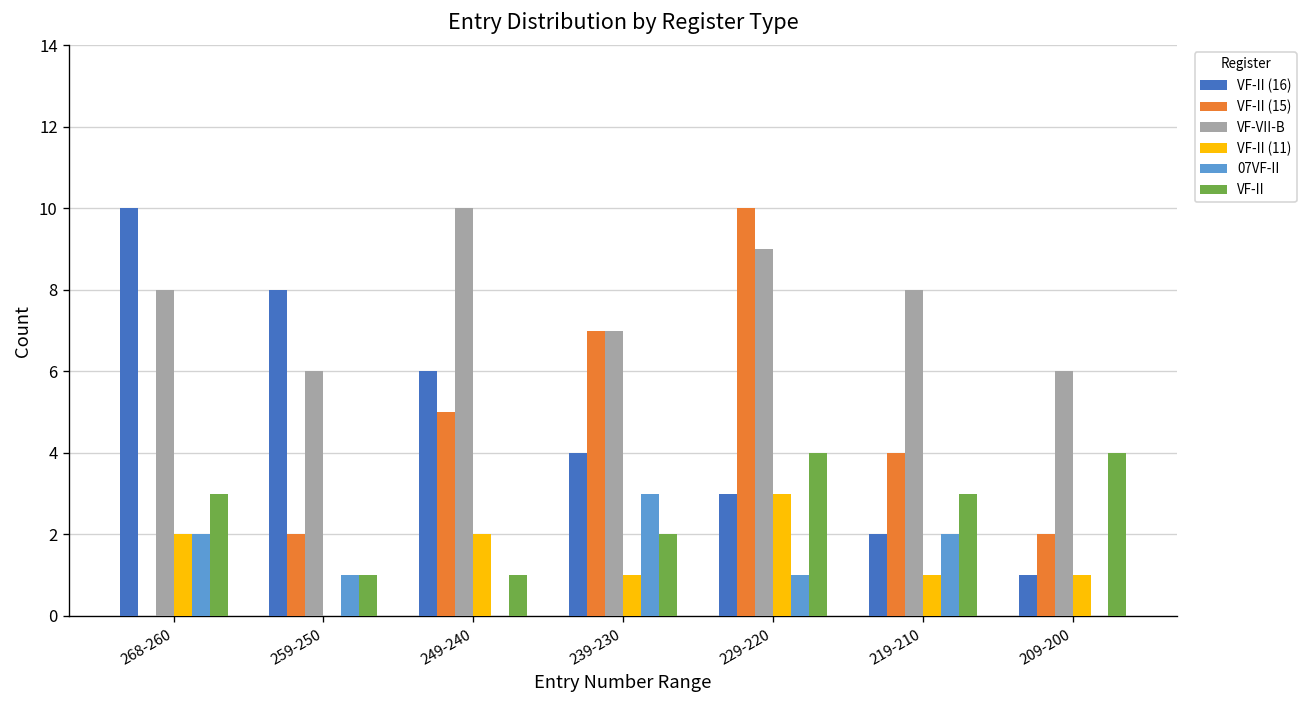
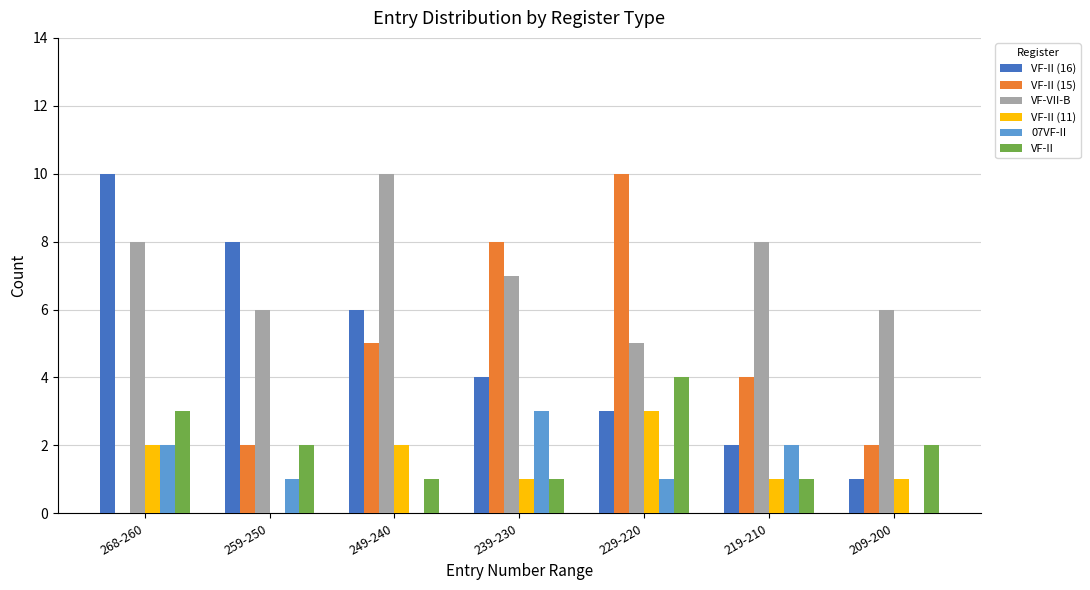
VF-II, 259-250: 1 -> 2
VF-II (15), 239-230: 7 -> 8
VF-II, 239-230: 2 -> 1
VF-VII-B, 229-220: 9 -> 5
VF-II, 219-210: 3 -> 1
VF-II, 209-200: 4 -> 2
